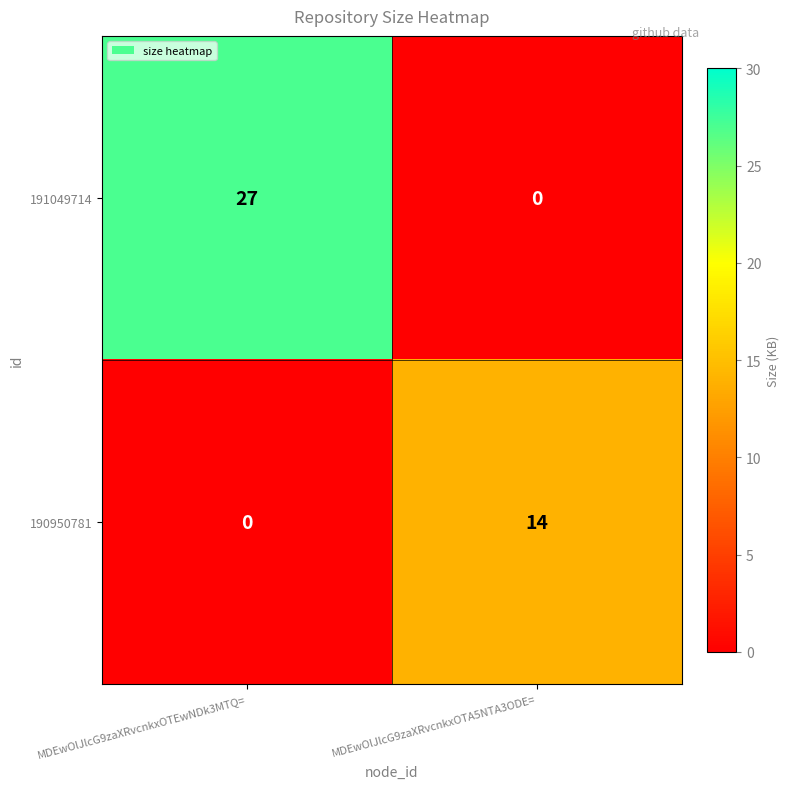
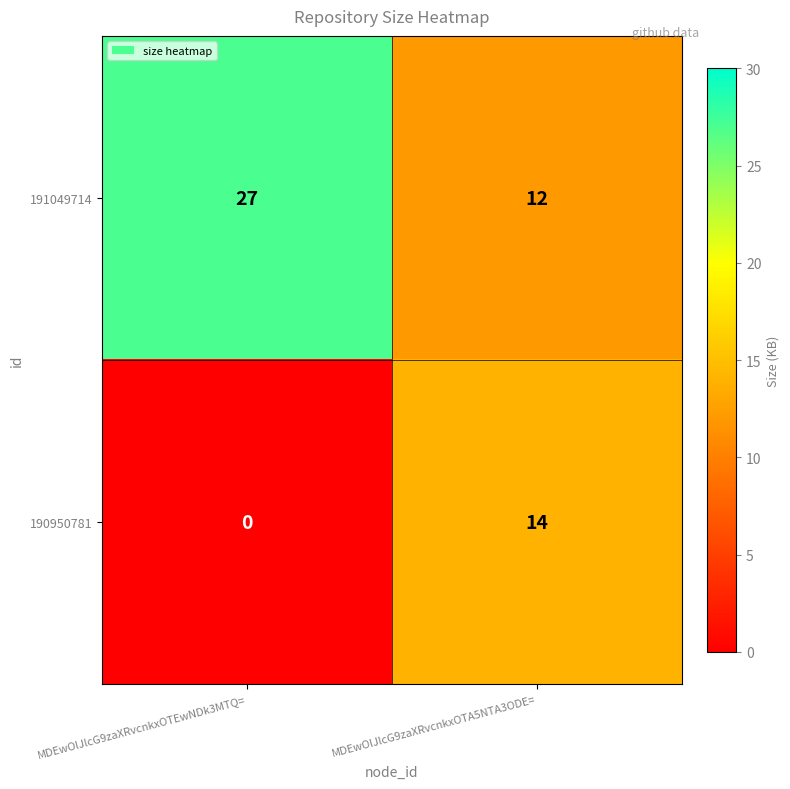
191049714, MDEwOlJlcG9zaXRvcnkxOTA5NTA3ODE=: 0 -> 12
